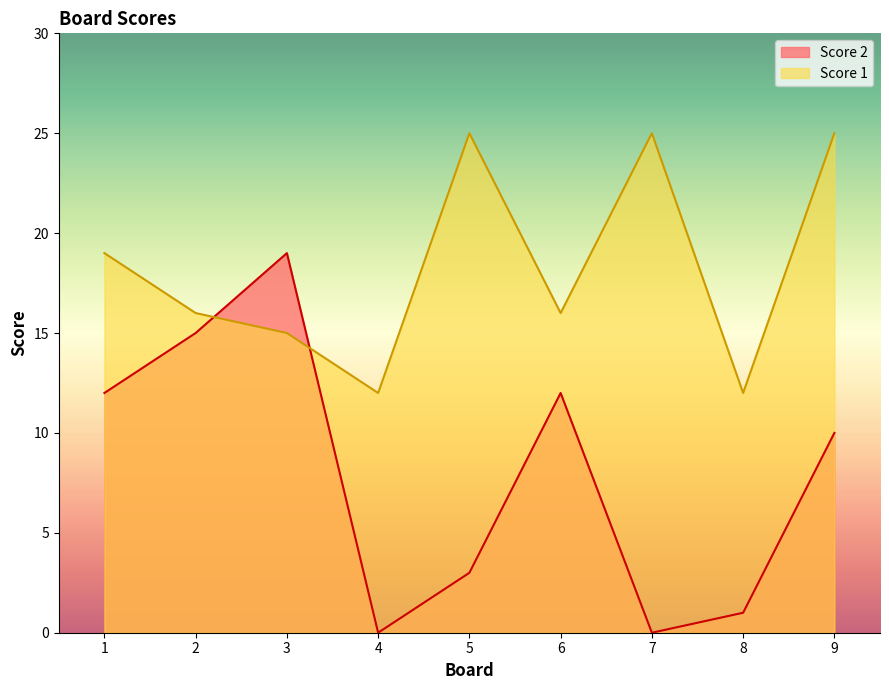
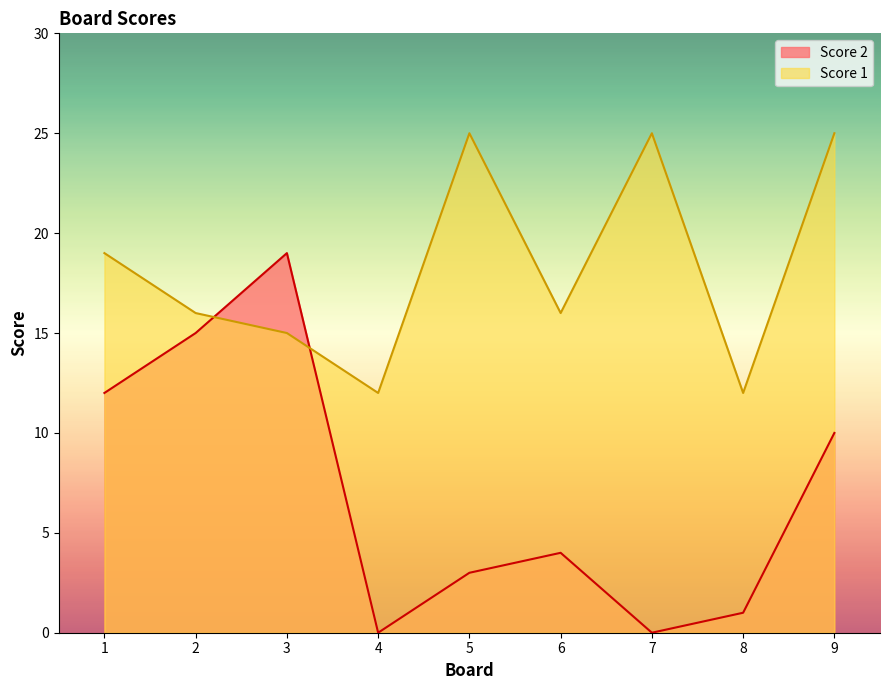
Score 2, 6: 12 -> 4
